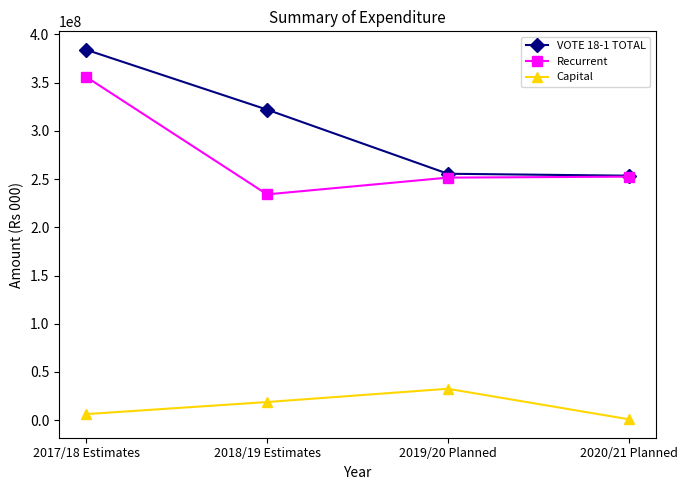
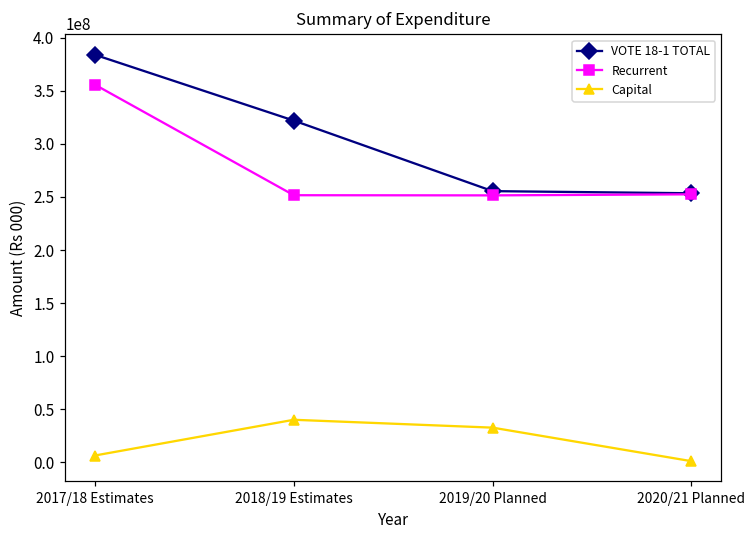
Recurrent, 2018/19 Estimates: 230000000 -> 250000000
Capital, 2018/19 Estimates: 20000000 -> 40000000
